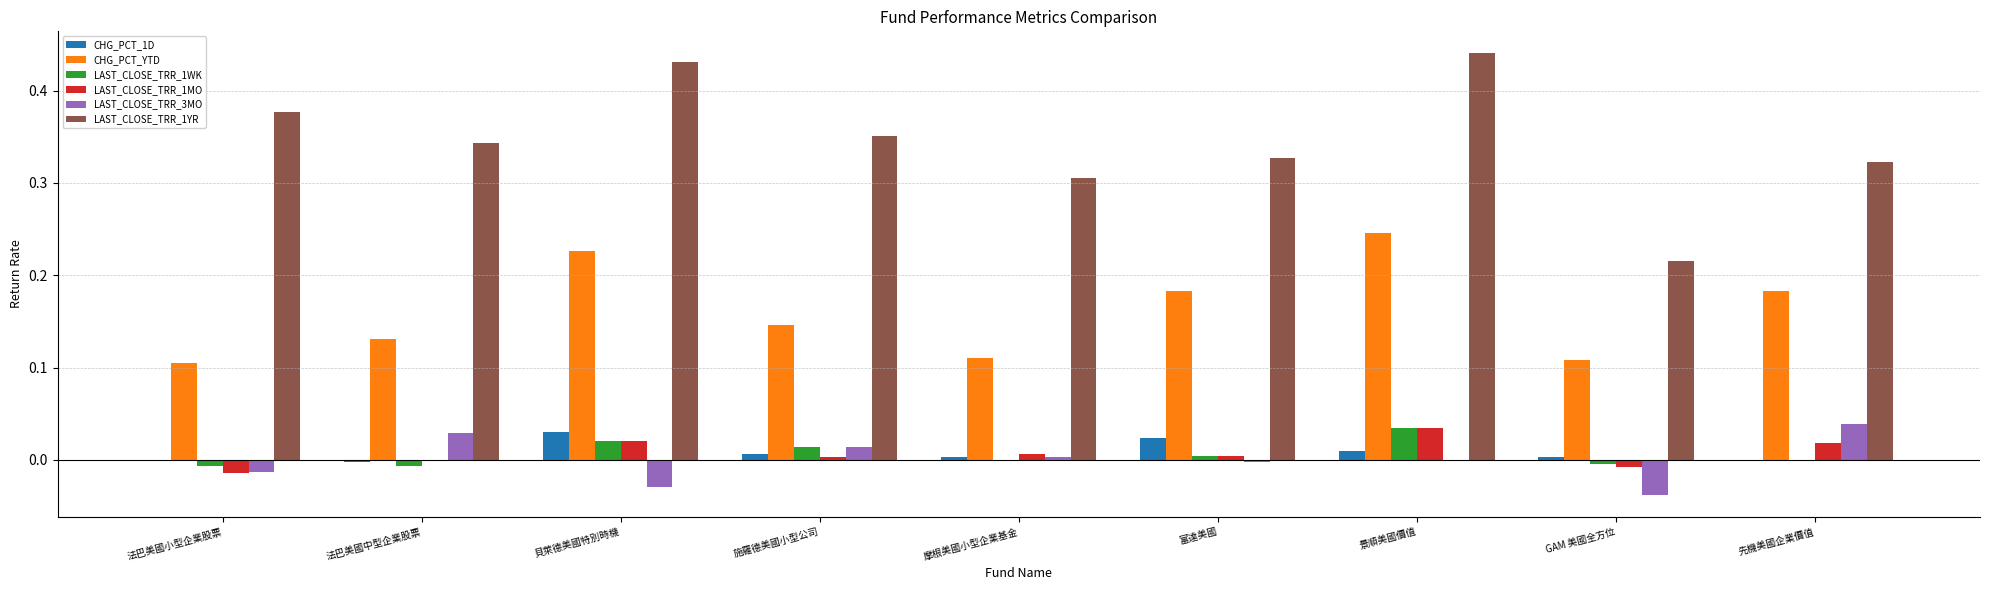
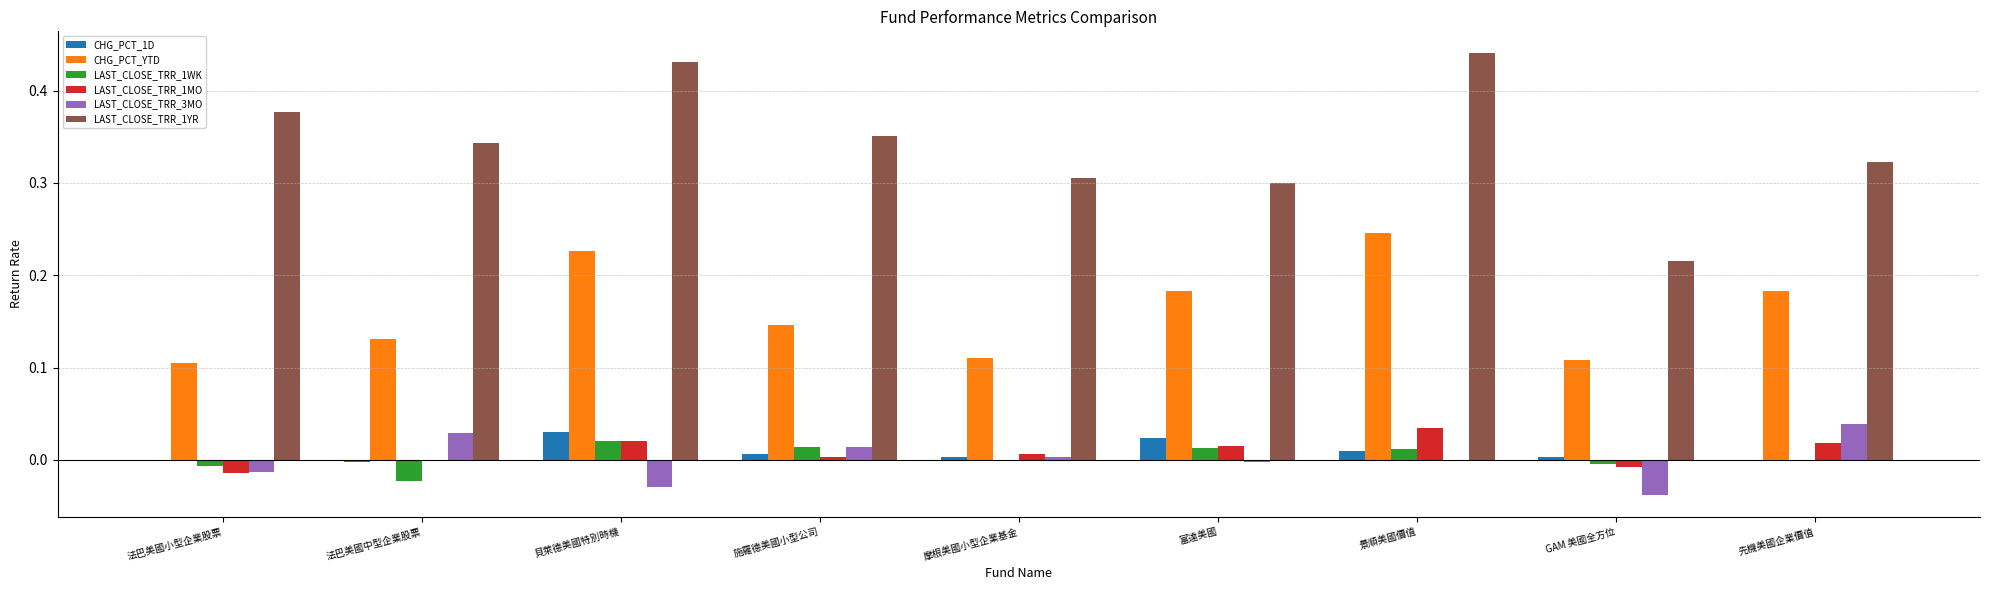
LAST_CLOSE_TRR_1WK, 法巴美國中型企業股票: -0.01 -> -0.02
LAST_CLOSE_TRR_1WK, 富達美國: 0.00 -> 0.01
LAST_CLOSE_TRR_1MO, 富達美國: 0.00 -> 0.02
LAST_CLOSE_TRR_1YR, 富達美國: 0.33 -> 0.30
LAST_CLOSE_TRR_1WK, 景順美國價值: 0.03 -> 0.01
